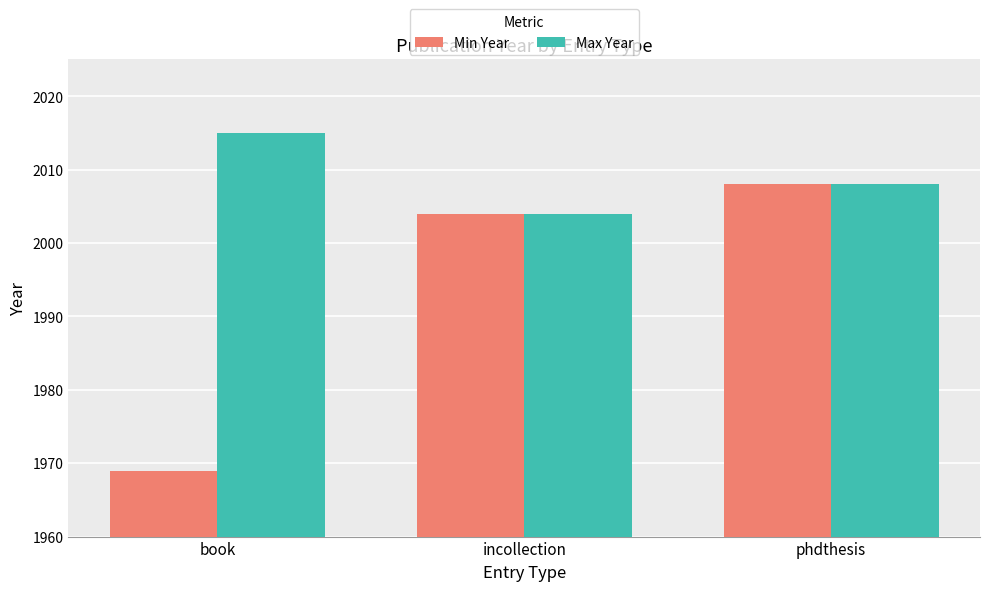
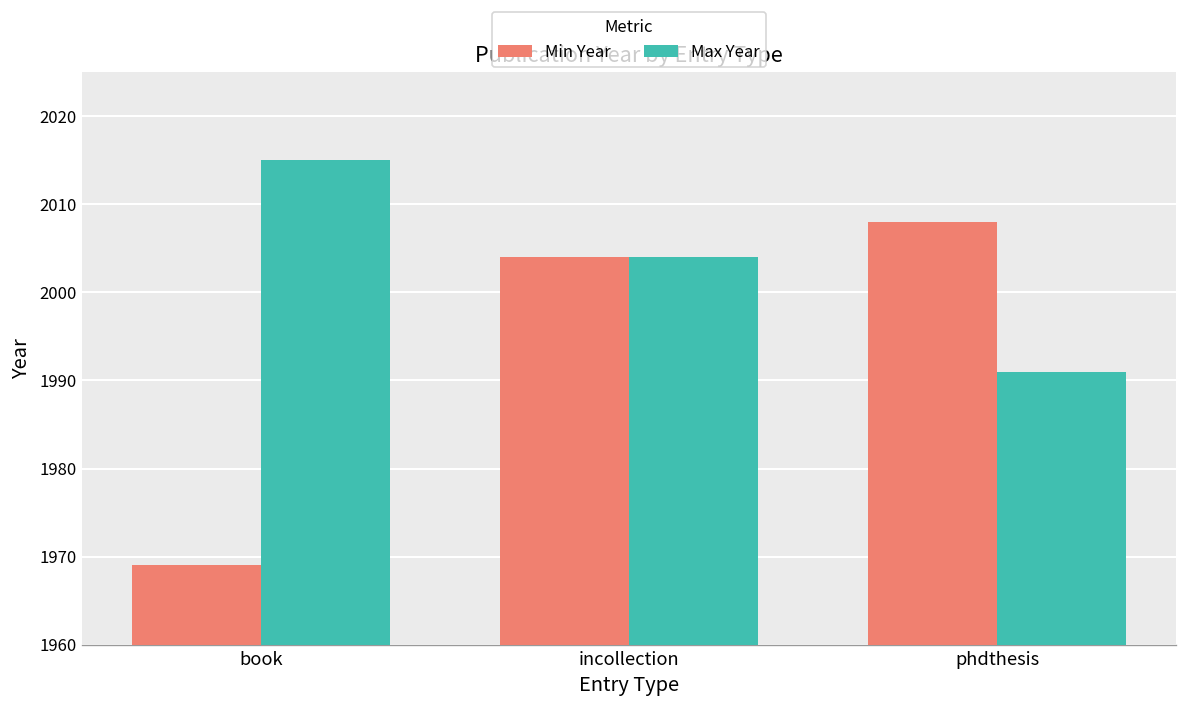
Max Year, phdthesis: 2008 -> 1991
